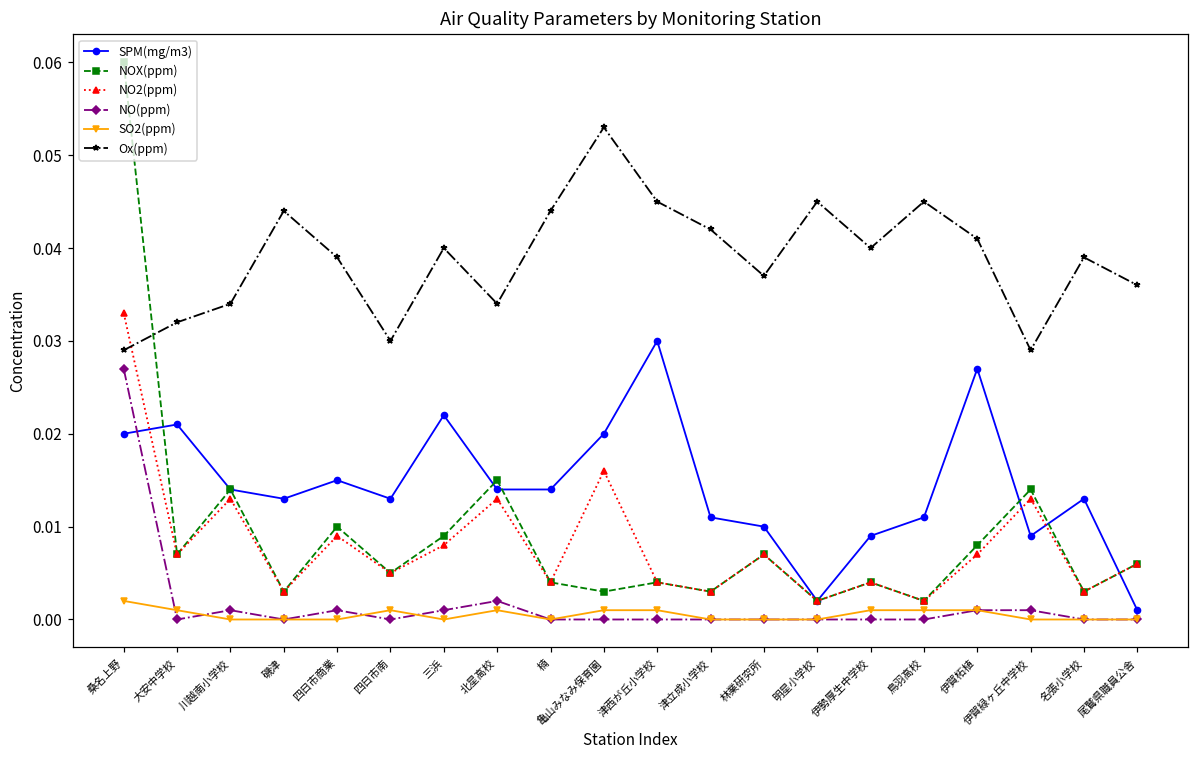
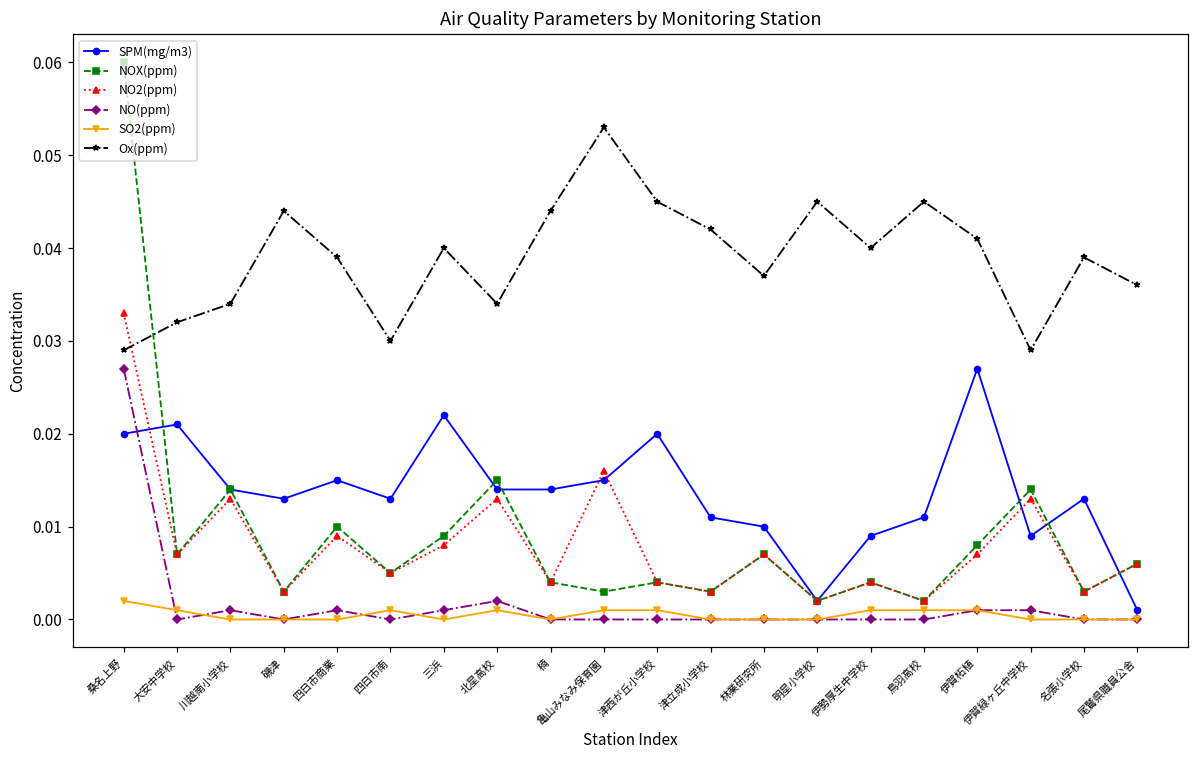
SPM(mg/m3), 亀山みなみ保育園: 0.020 -> 0.015
SPM(mg/m3), 津西が丘小学校: 0.03 -> 0.02
